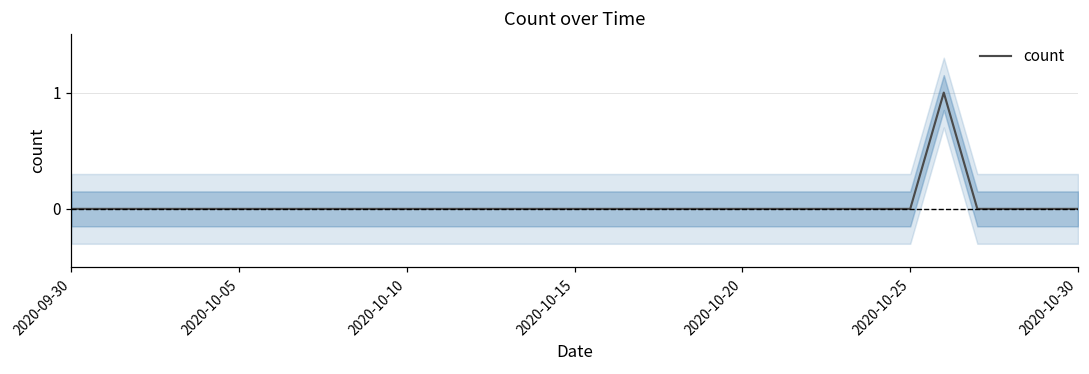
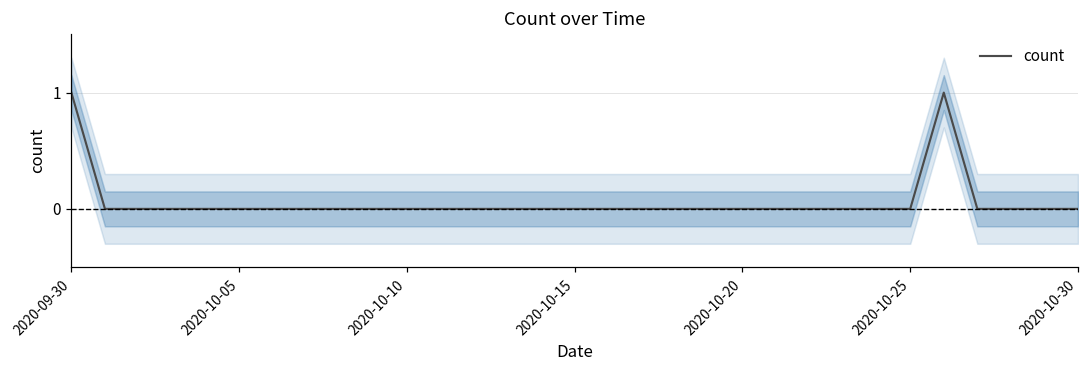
count, 2020-09-30: 0 -> 1
